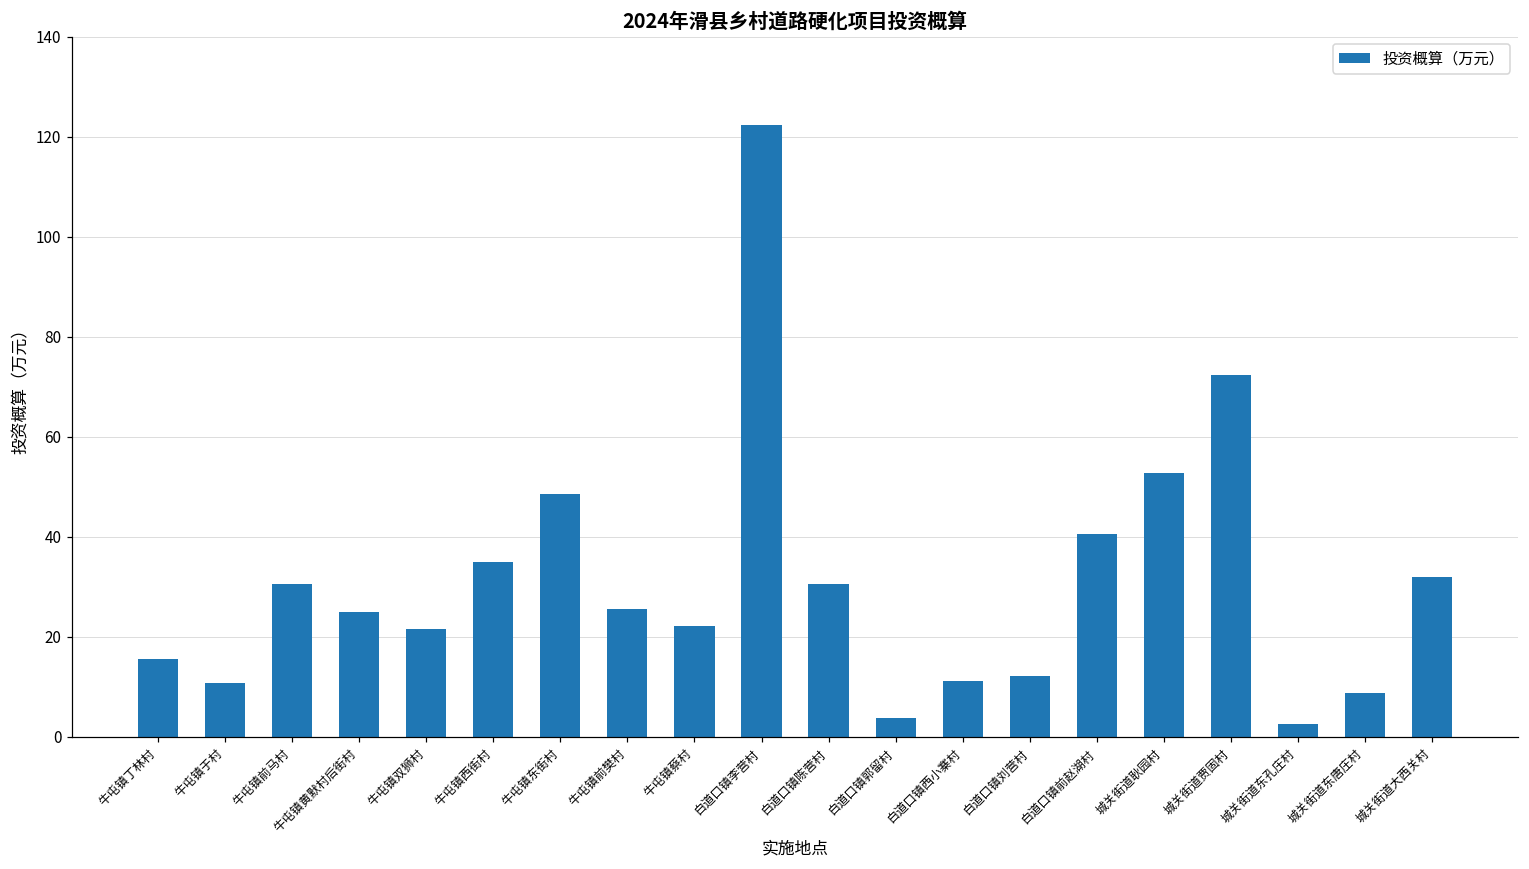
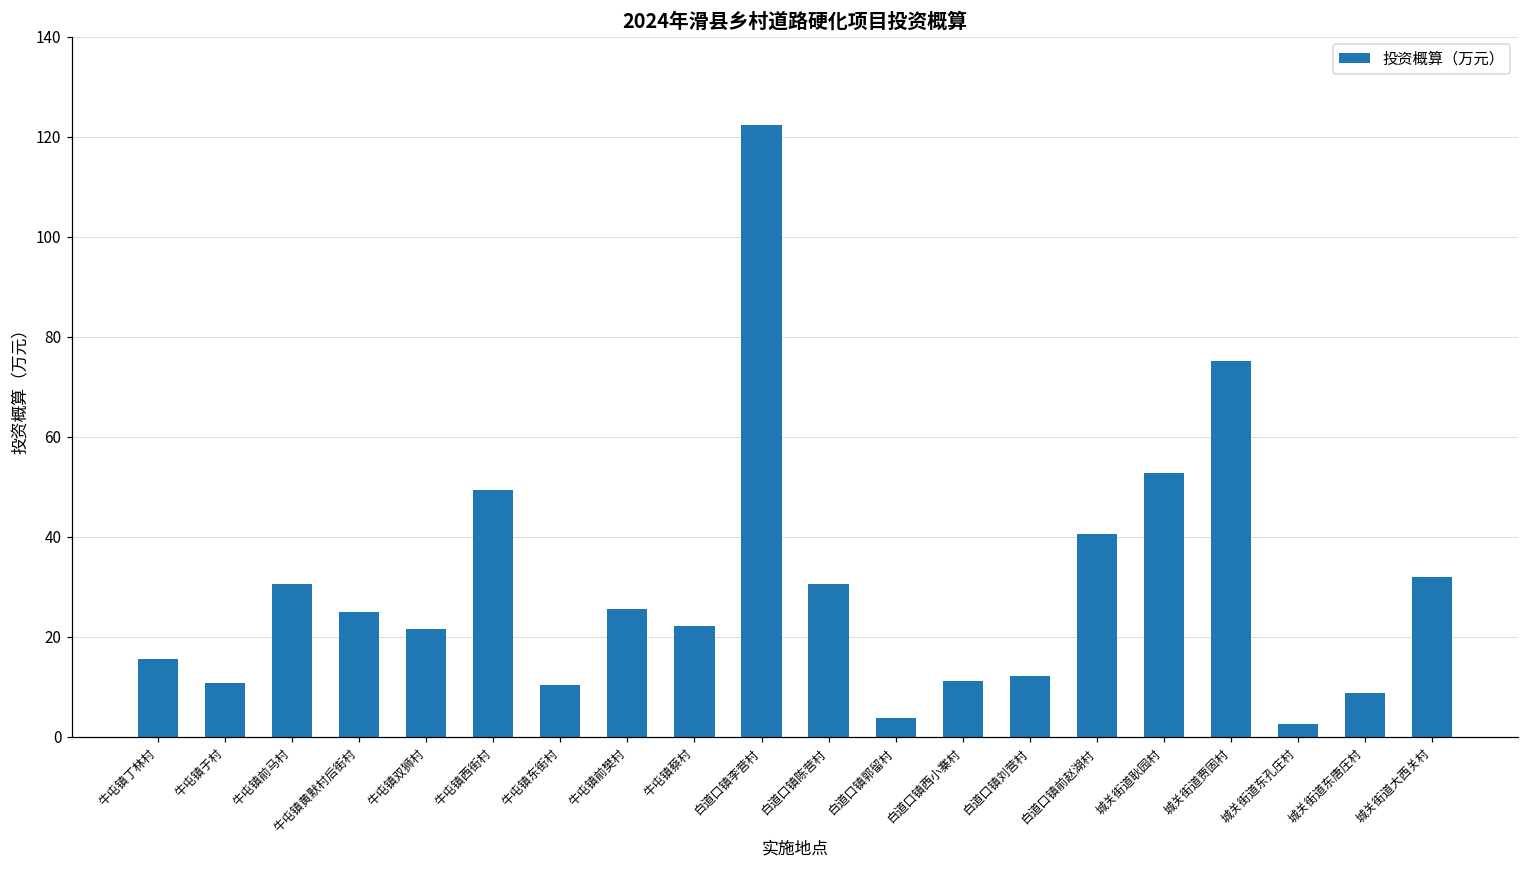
牛屯镇西街村: 35 -> 49
牛屯镇东街村: 48 -> 10
城关街道贾固村: 72 -> 75
